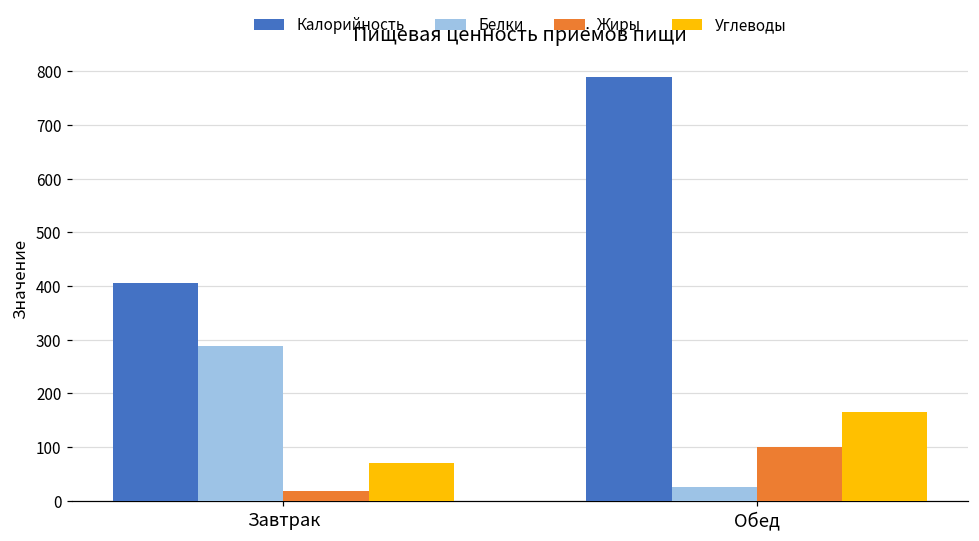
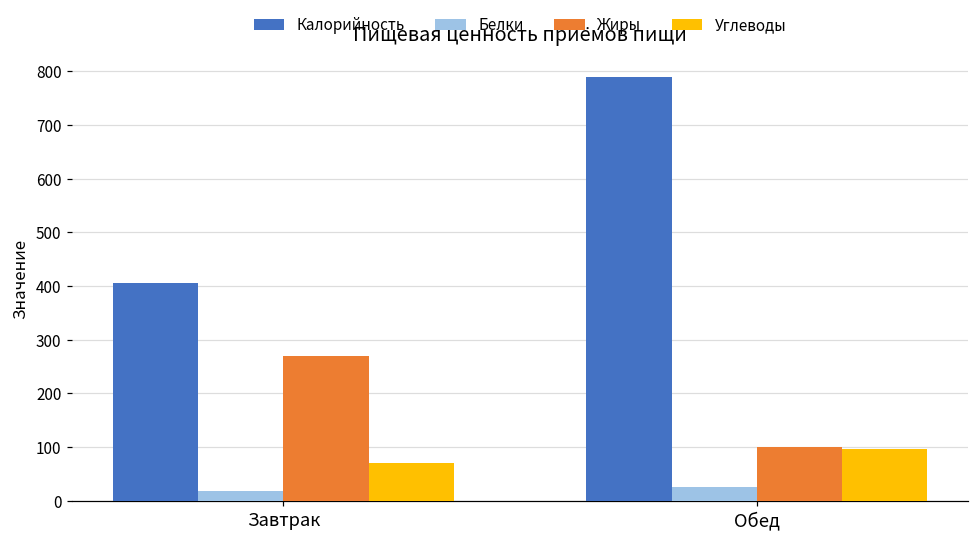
Белки, Завтрак: 290 -> 20
Жиры, Завтрак: 20 -> 270
Углеводы, Обед: 160 -> 100
